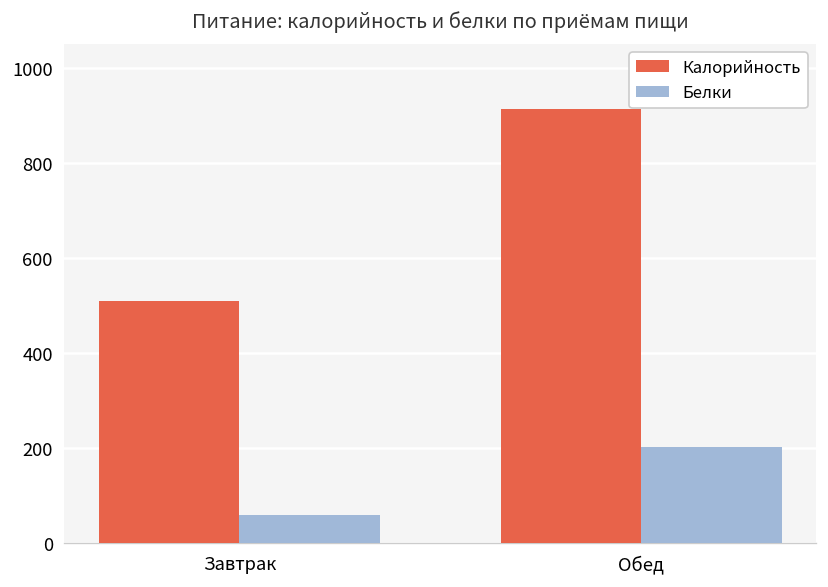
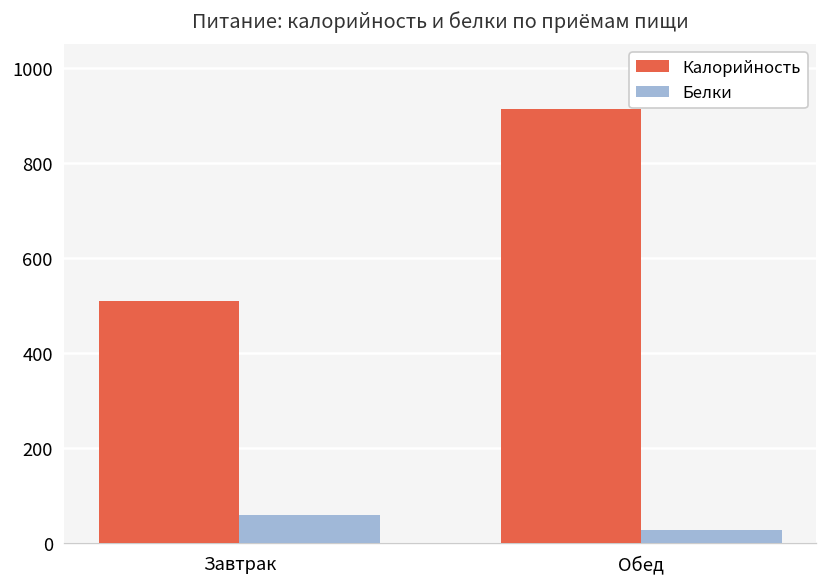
Белки, Обед: 200 -> 30
